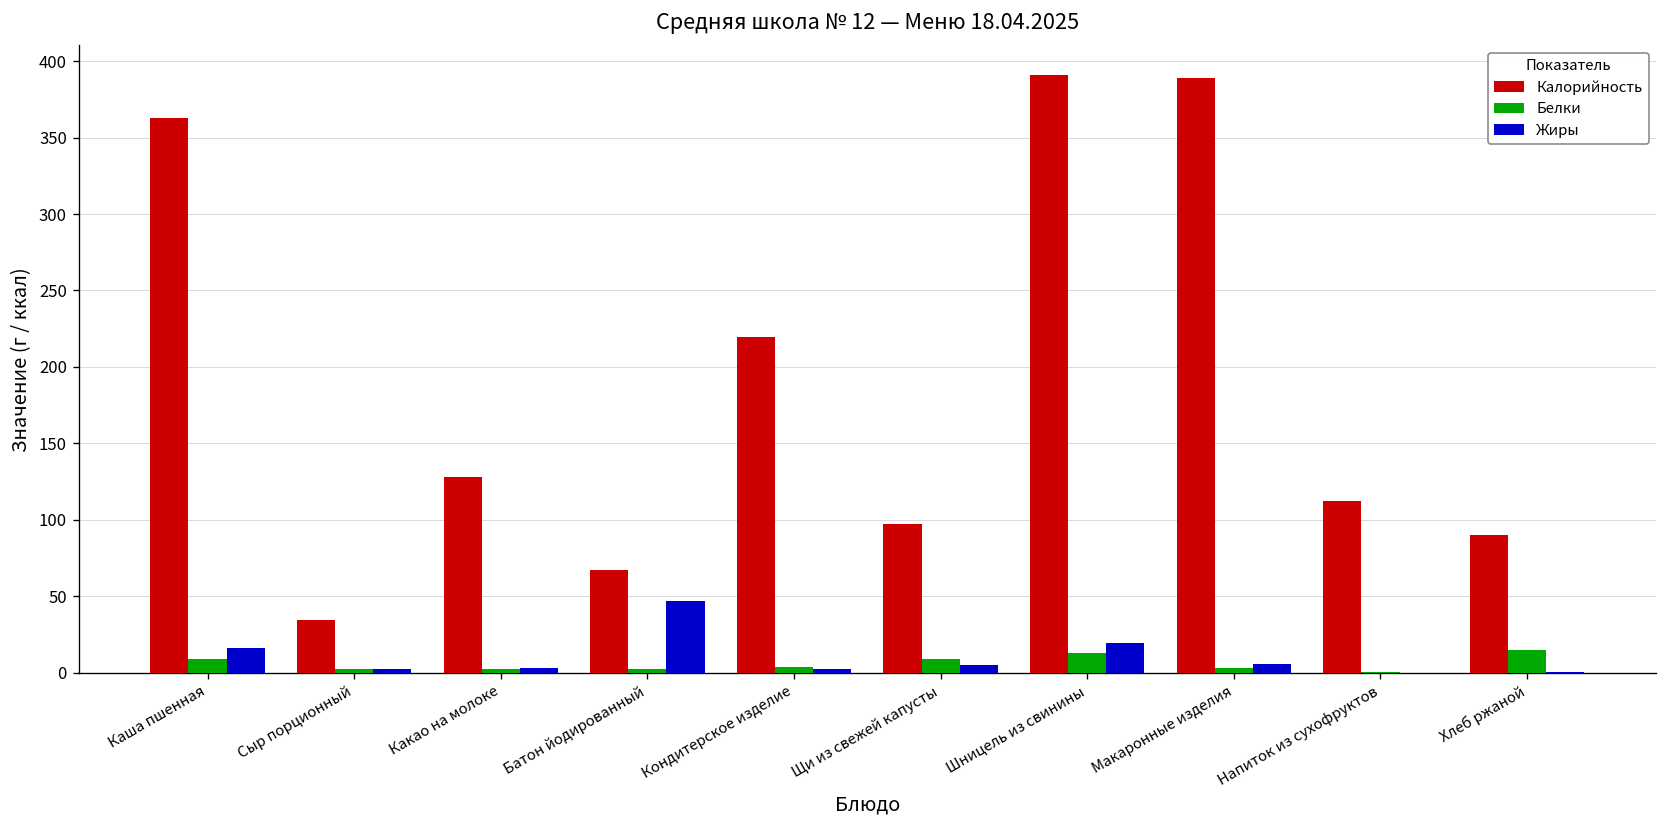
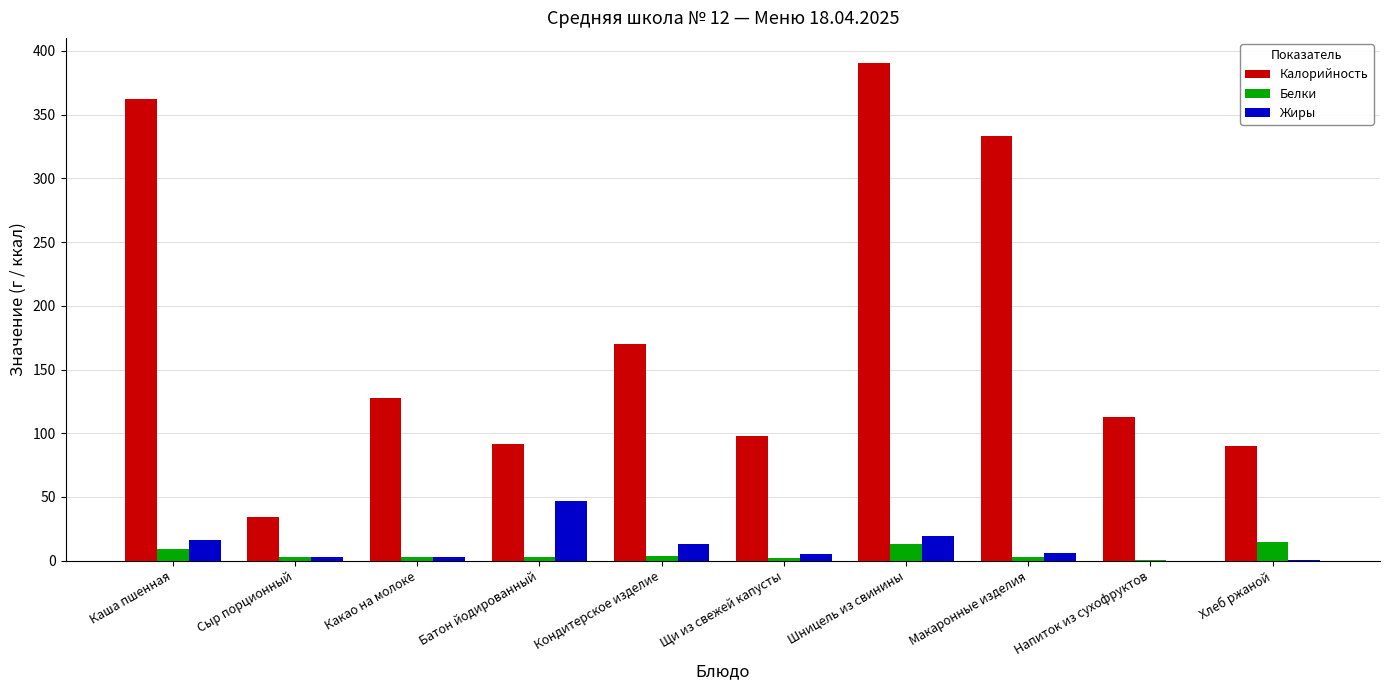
Калорийность, Батон йодированный: 67 -> 92
Калорийность, Кондитерское изделие: 220 -> 170
Жиры, Кондитерское изделие: 3 -> 13
Белки, Щи из свежей капусты: 9 -> 2
Калорийность, Макаронные изделия: 389 -> 333
